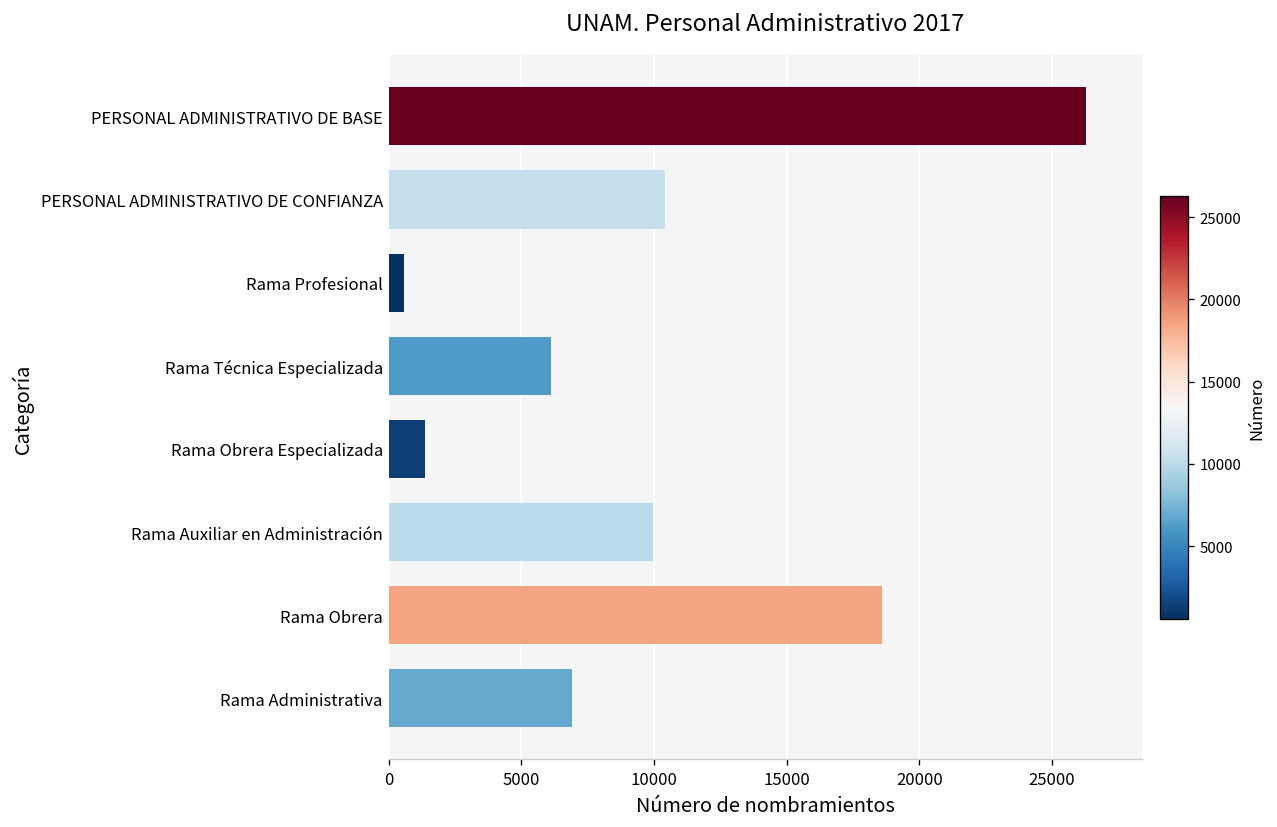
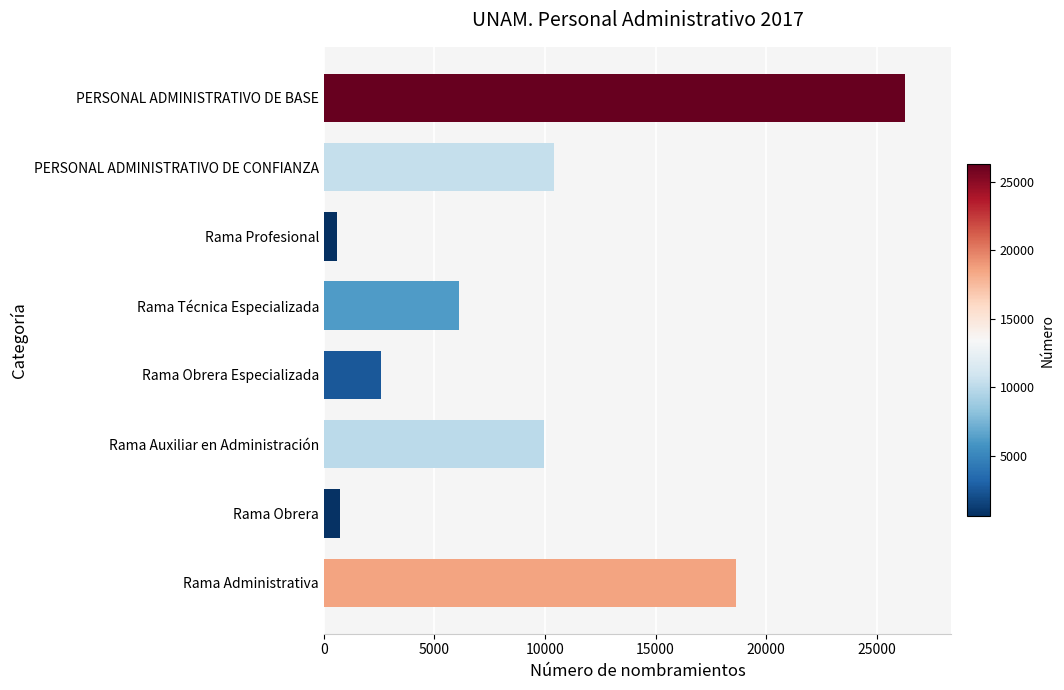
Rama Obrera Especializada: 1400 -> 2600
Rama Obrera: 18600 -> 700
Rama Administrativa: 6900 -> 18600
